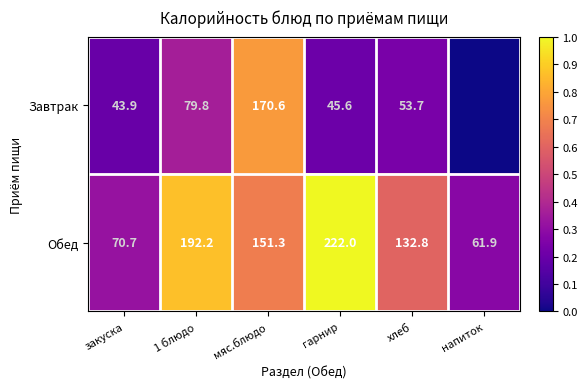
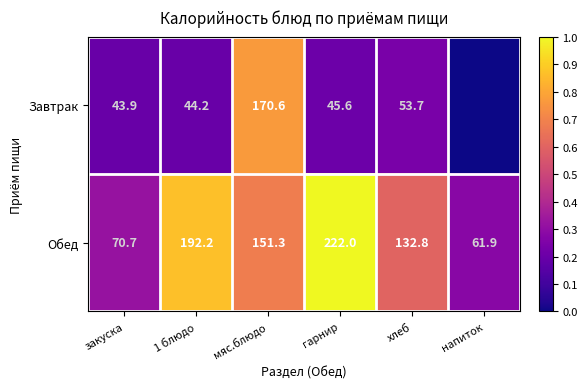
Завтрак, 1 блюдо: 79.8 -> 44.2
